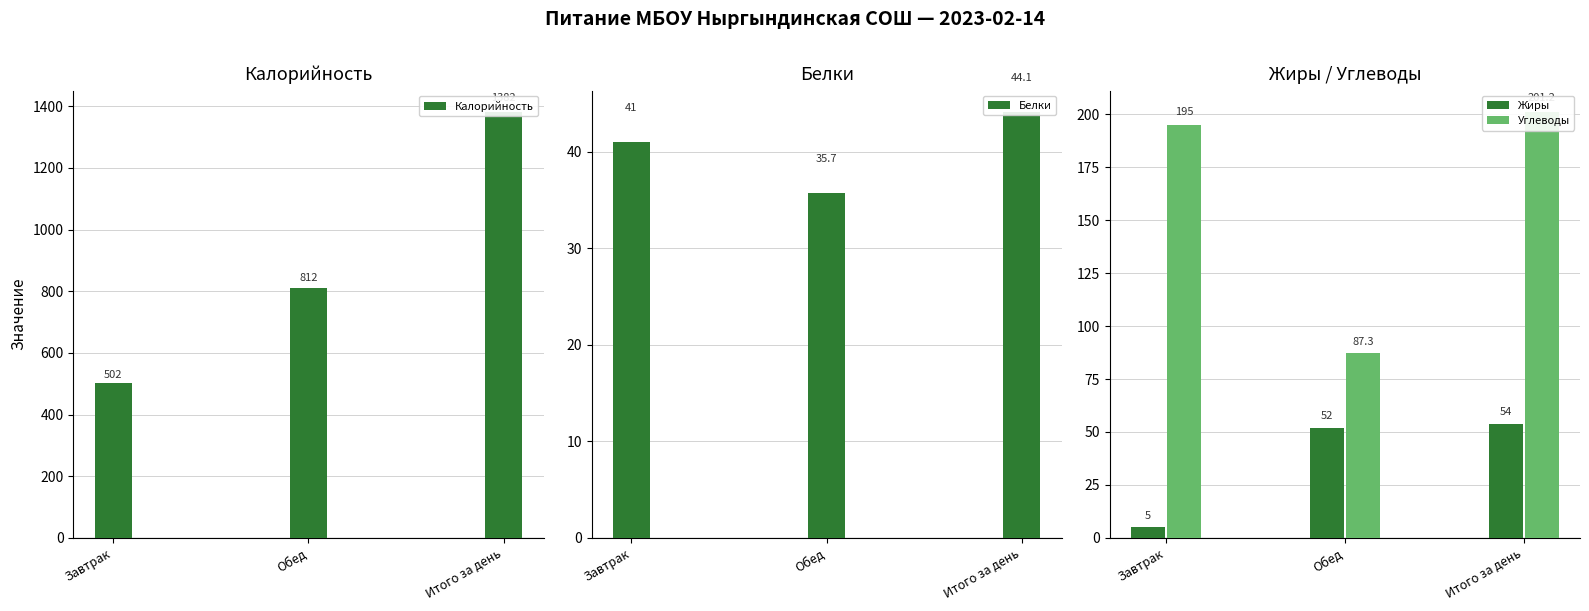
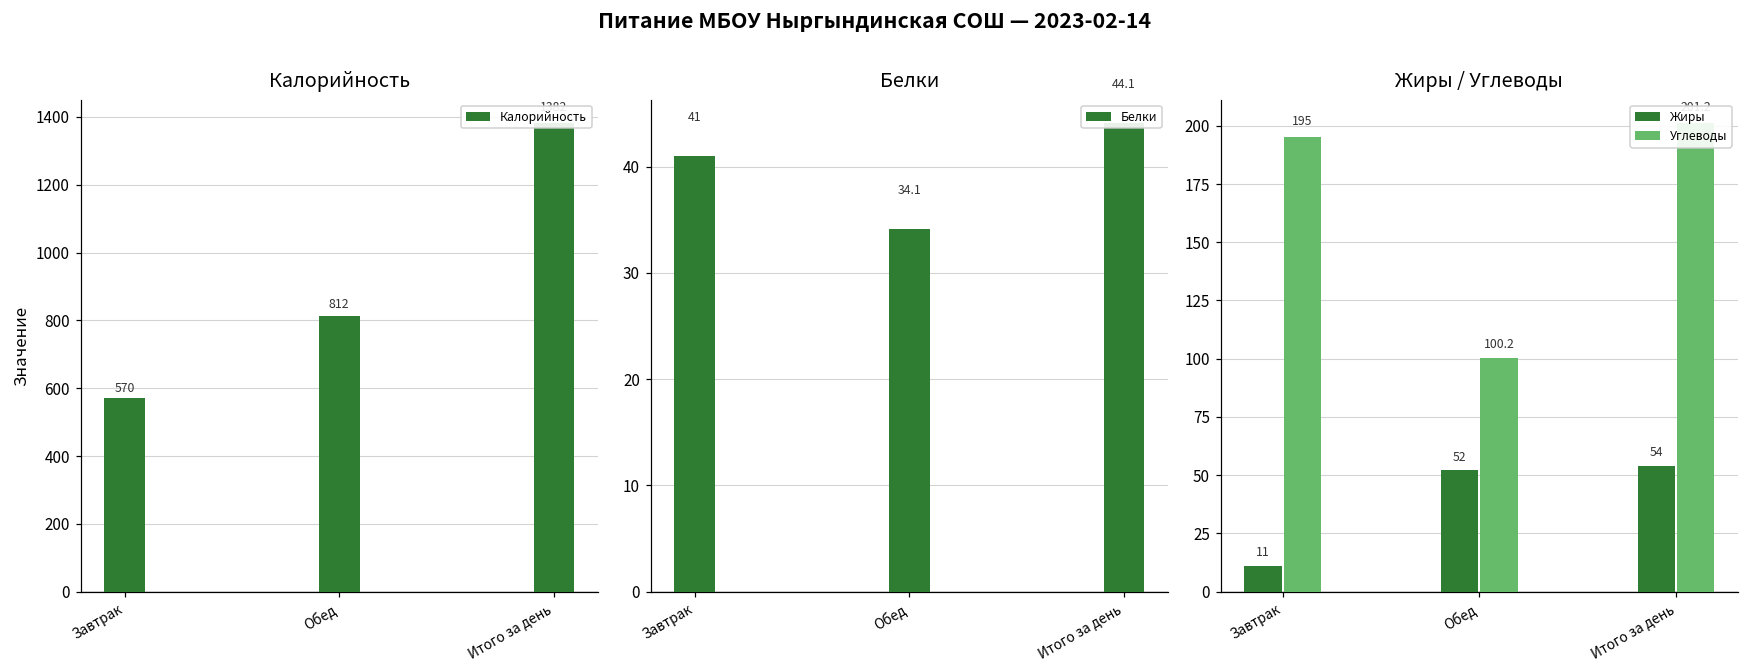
Калорийность, Завтрак: 502 -> 570
Белки, Обед: 35.7 -> 34.1
Жиры / Углеводы, Жиры, Завтрак: 5 -> 11
Жиры / Углеводы, Углеводы, Обед: 87.3 -> 100.2
